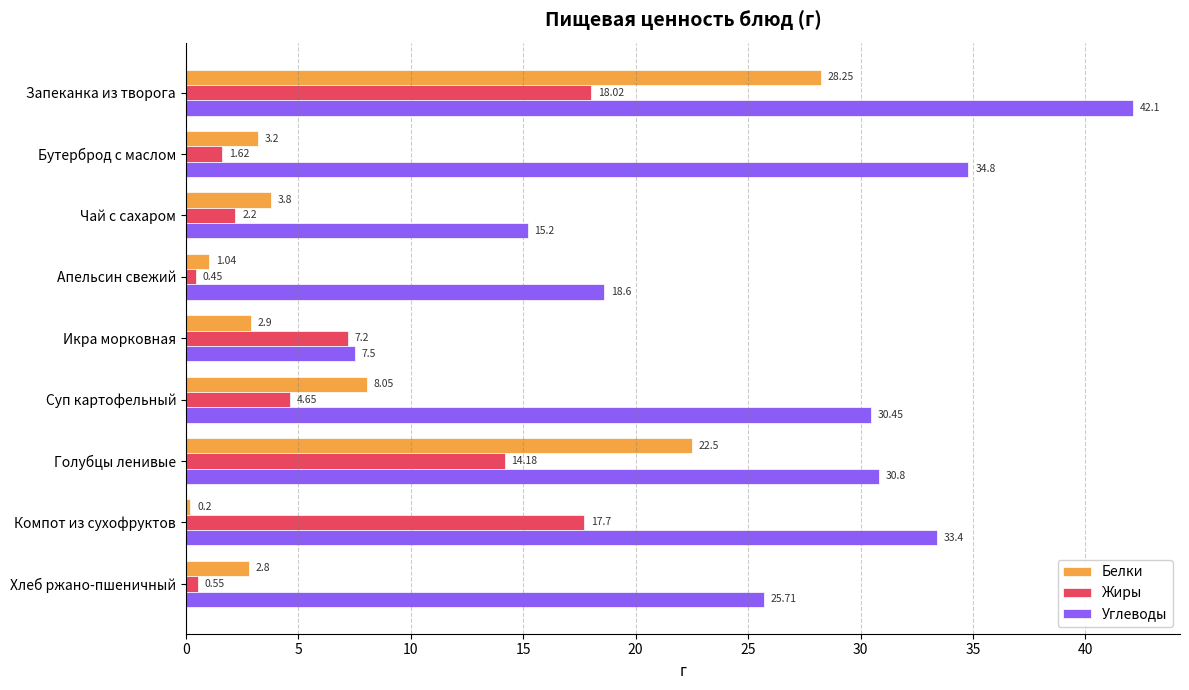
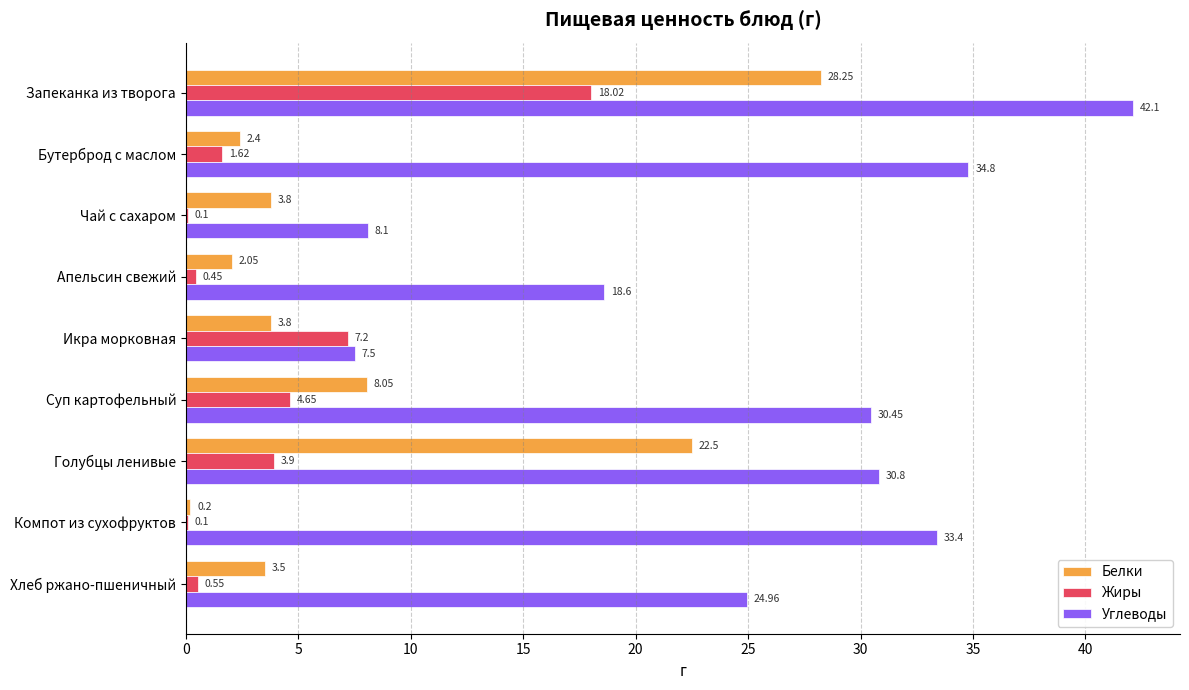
Белки, Бутерброд с маслом: 3.2 -> 2.4
Жиры, Чай с сахаром: 2.2 -> 0.1
Углеводы, Чай с сахаром: 15.2 -> 8.1
Белки, Апельсин свежий: 1.04 -> 2.05
Белки, Икра морковная: 2.9 -> 3.8
Жиры, Голубцы ленивые: 14.18 -> 3.9
Жиры, Компот из сухофруктов: 17.7 -> 0.1
Белки, Хлеб ржано-пшеничный: 2.8 -> 3.5
Углеводы, Хлеб ржано-пшеничный: 25.71 -> 24.96
